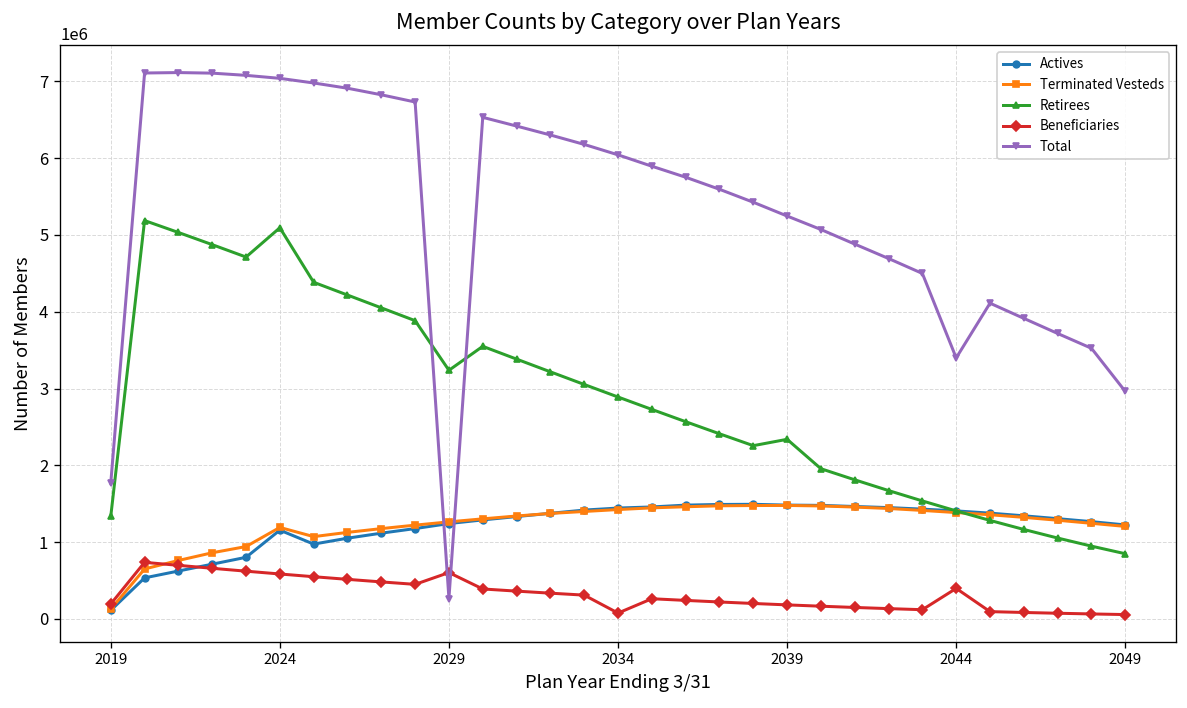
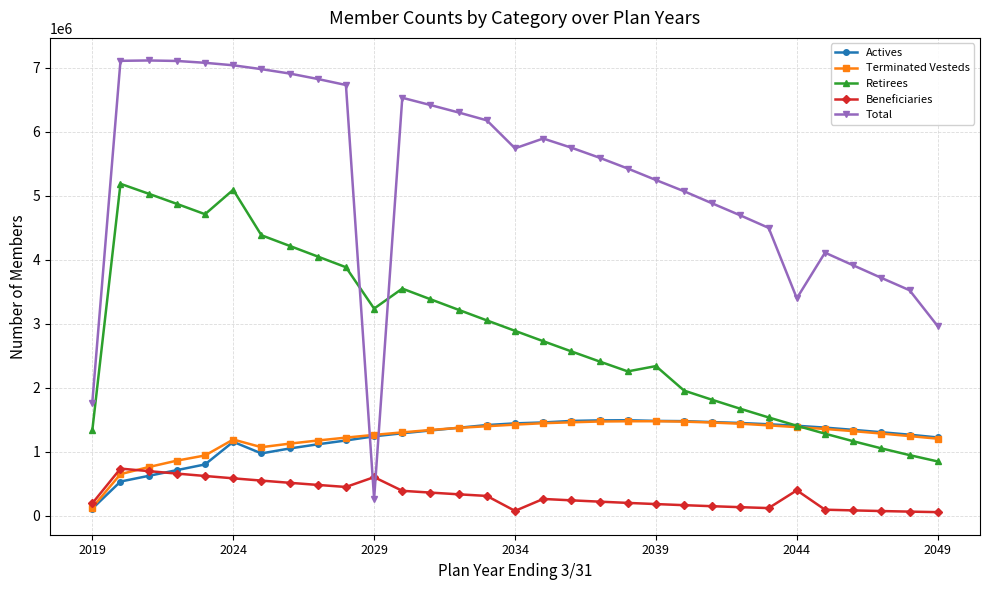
Total, 2034: 6000000 -> 5700000
